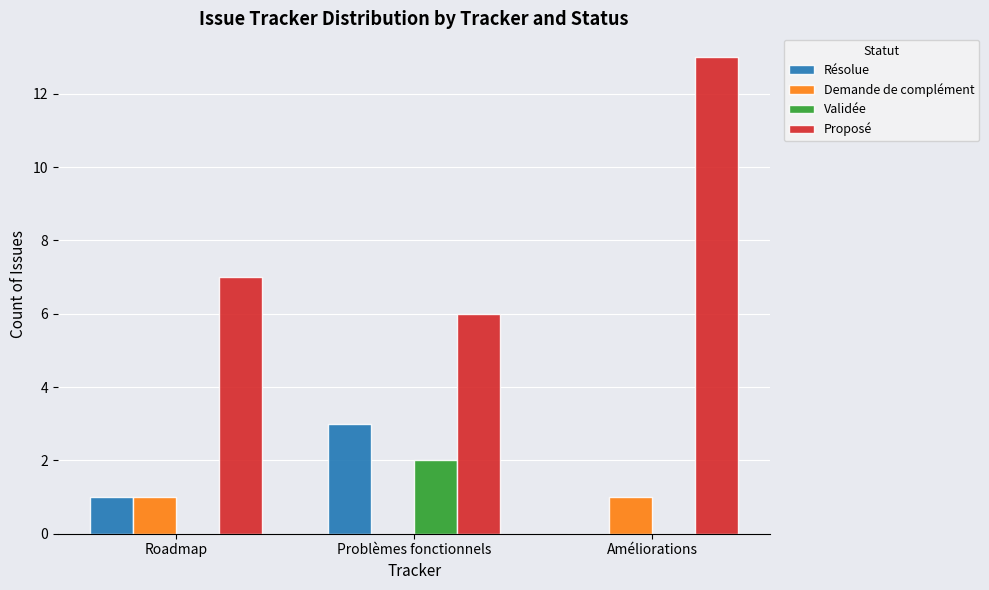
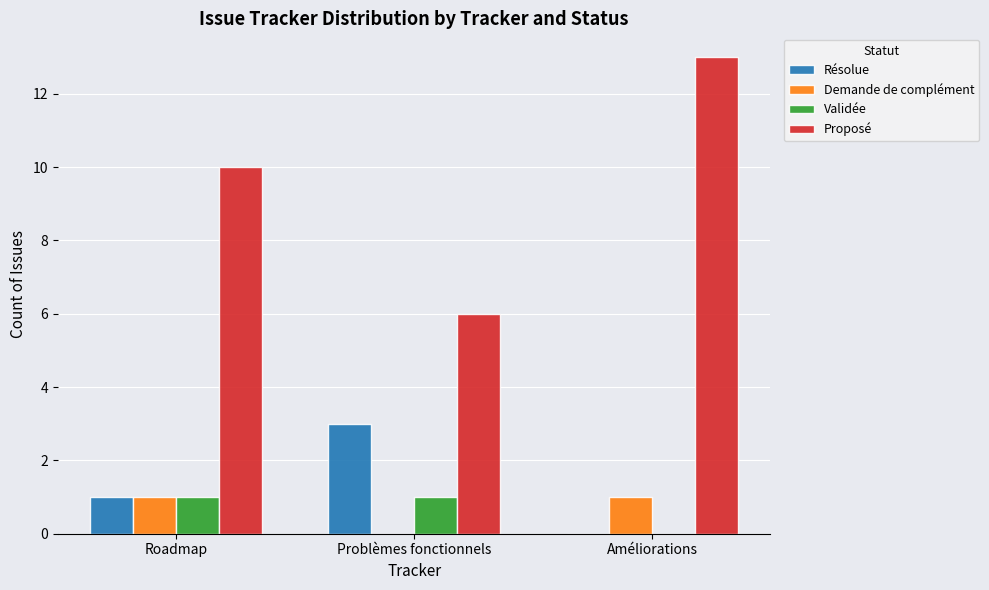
Validée, Roadmap: 0 -> 1
Proposé, Roadmap: 7 -> 10
Validée, Problèmes fonctionnels: 2 -> 1
